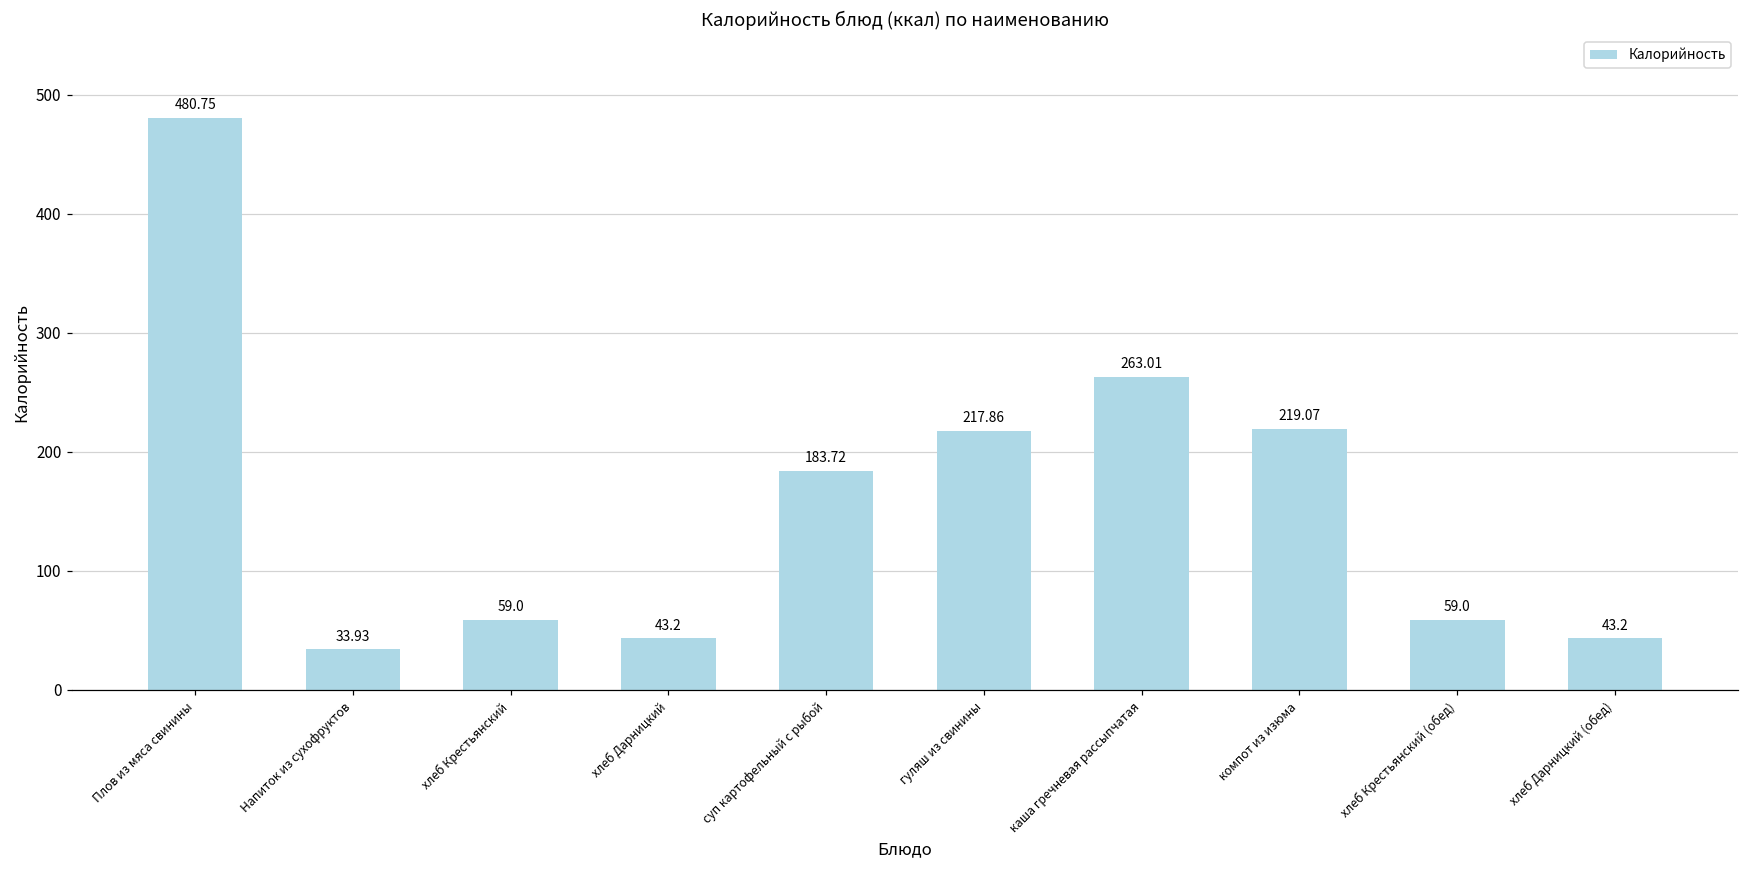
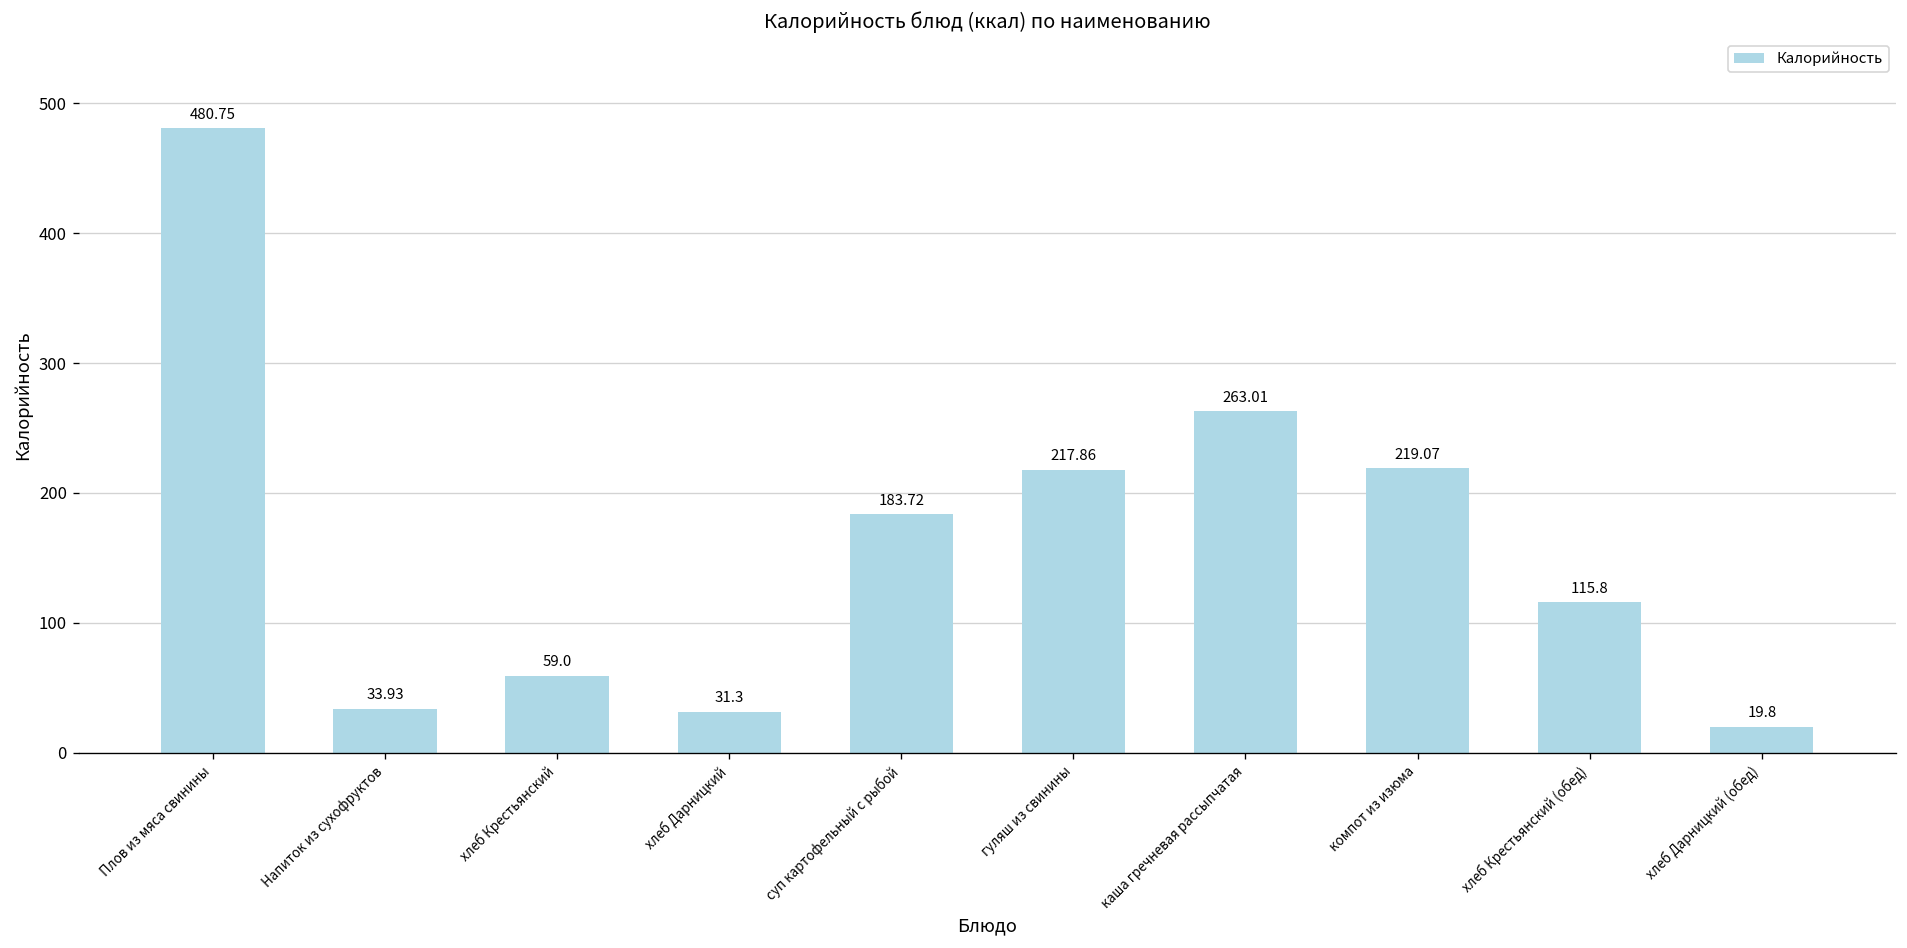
хлеб Дарницкий: 43.2 -> 31.3
хлеб Крестьянский (обед): 59.0 -> 115.8
хлеб Дарницкий (обед): 43.2 -> 19.8
